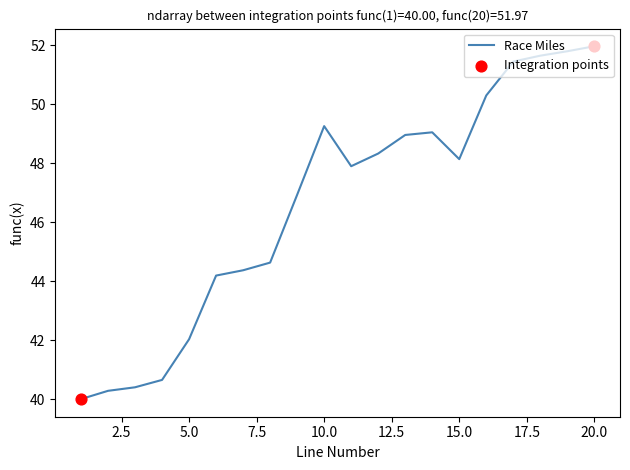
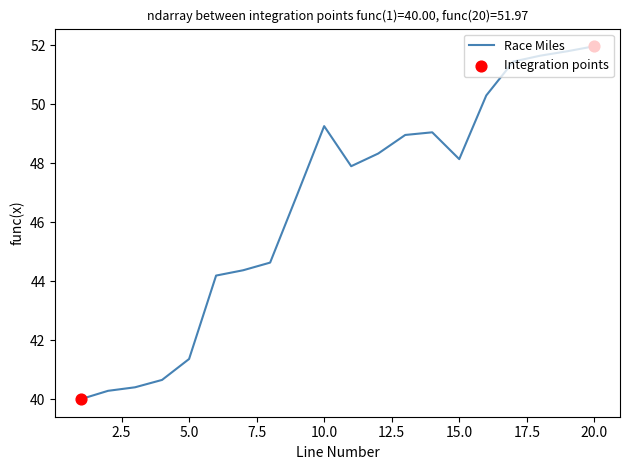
Race Miles, 5.0: 42.0 -> 41.4
